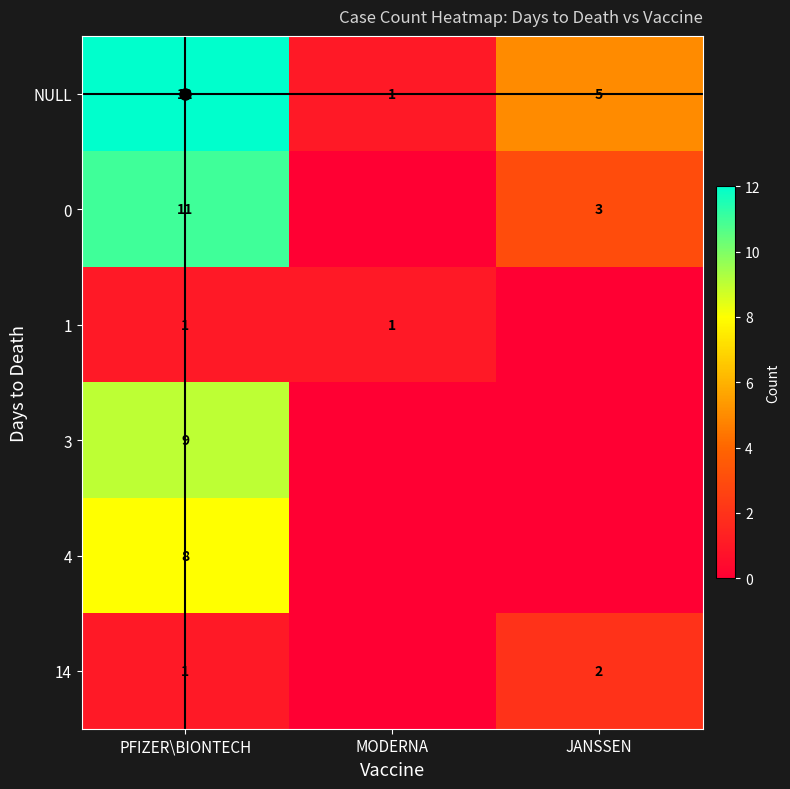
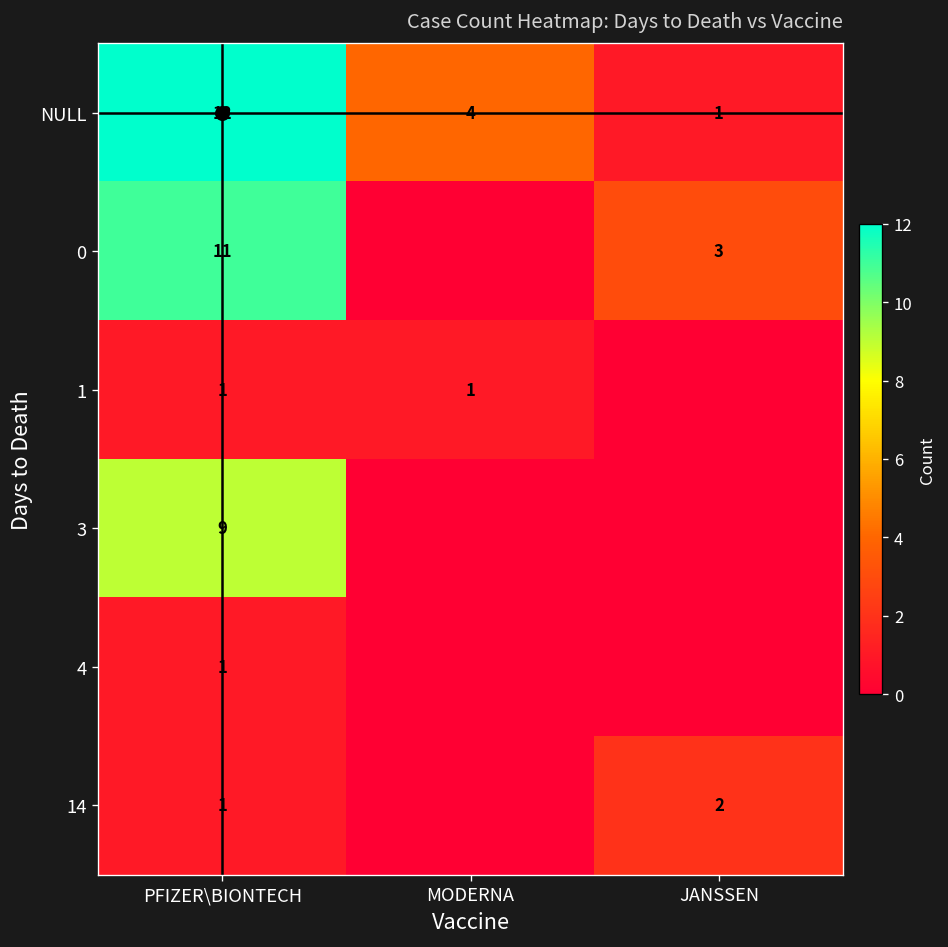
NULL, MODERNA: 1 -> 4
NULL, JANSSEN: 5 -> 1
4, PFIZER\BIONTECH: 8 -> 1
